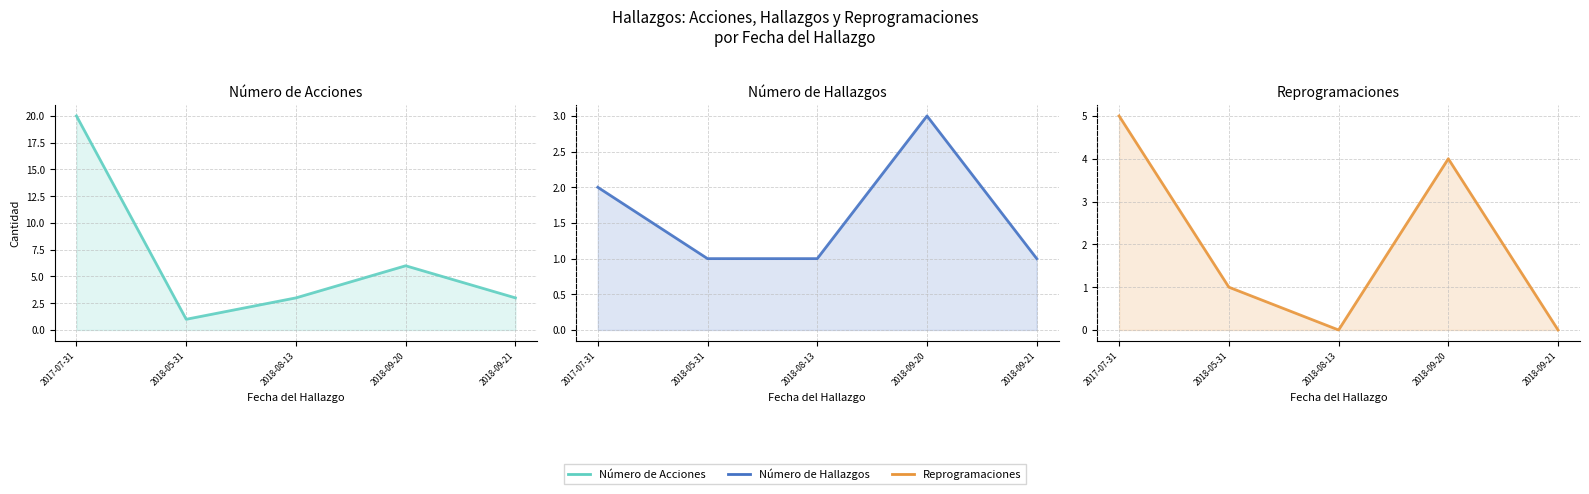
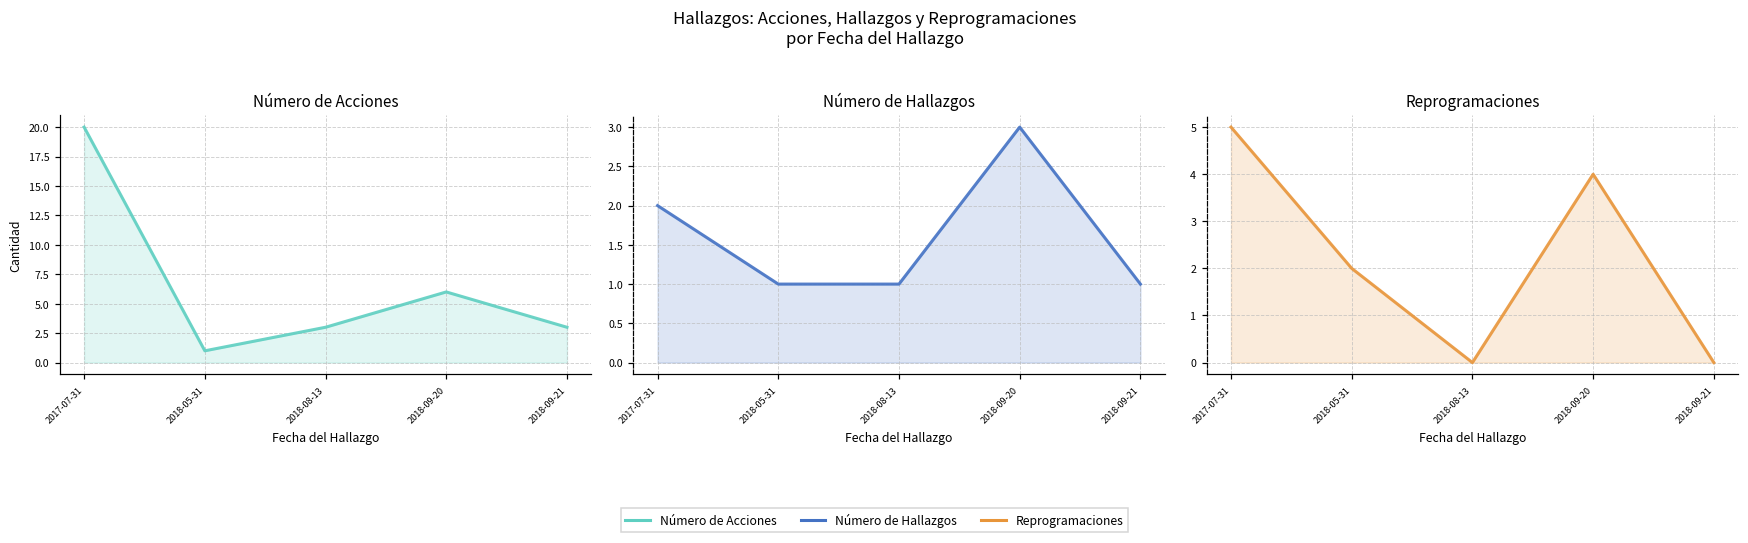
Reprogramaciones, 2018-05-31: 1 -> 2
